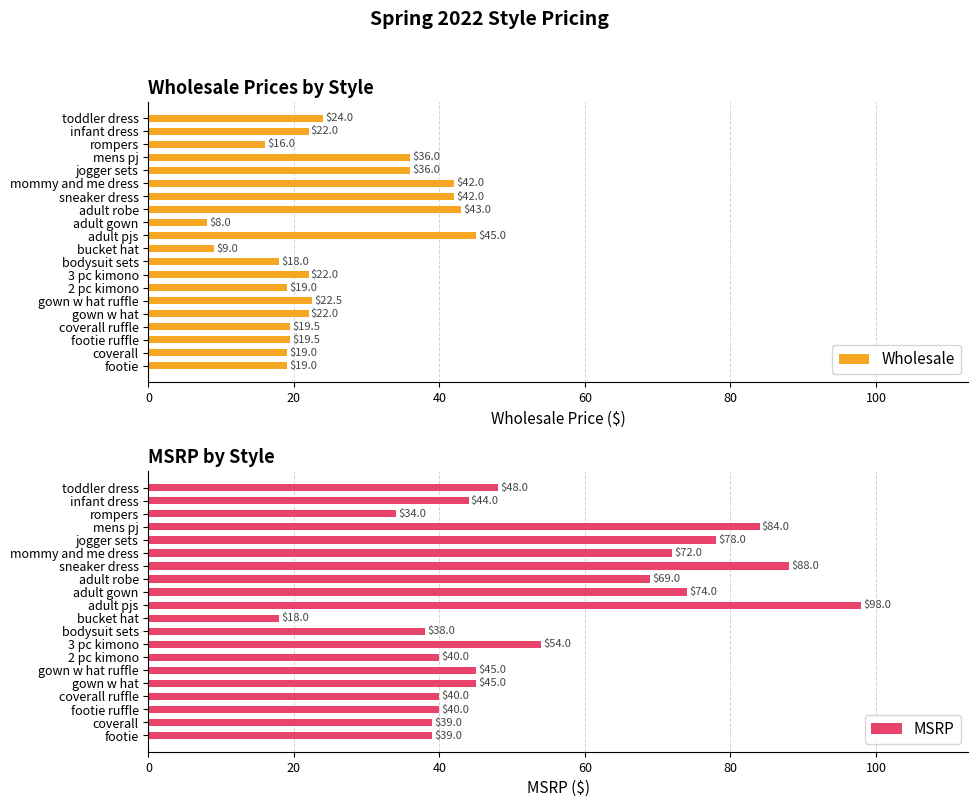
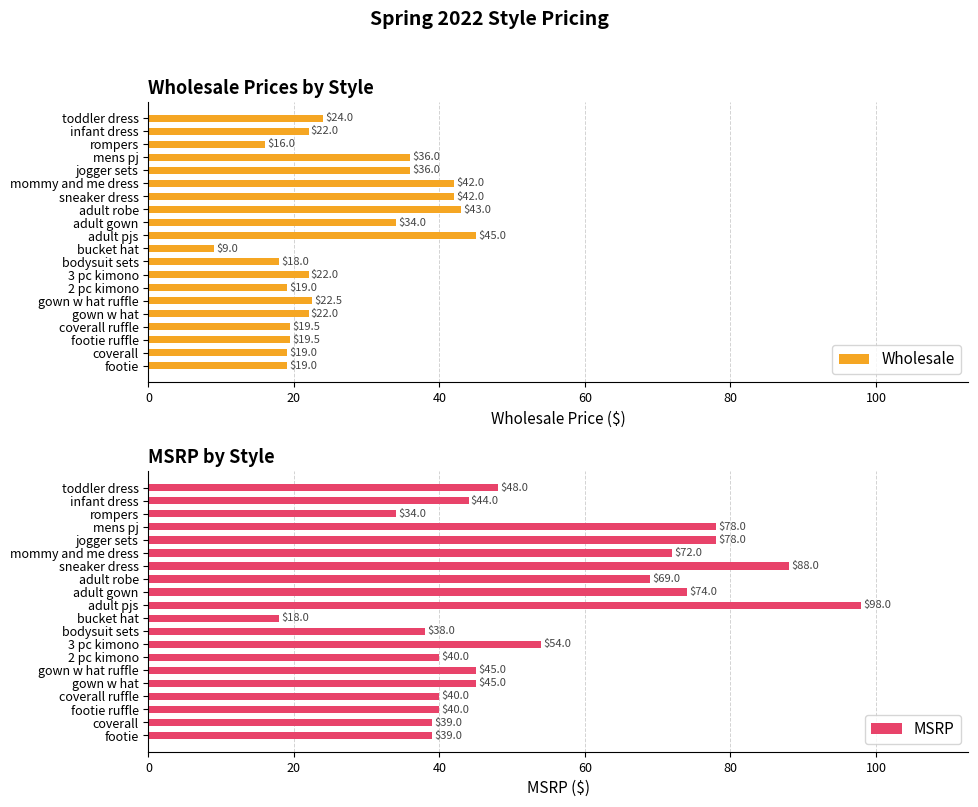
Wholesale Prices by Style, adult gown: $8.0 -> $34.0
MSRP by Style, mens pj: $84.0 -> $78.0
